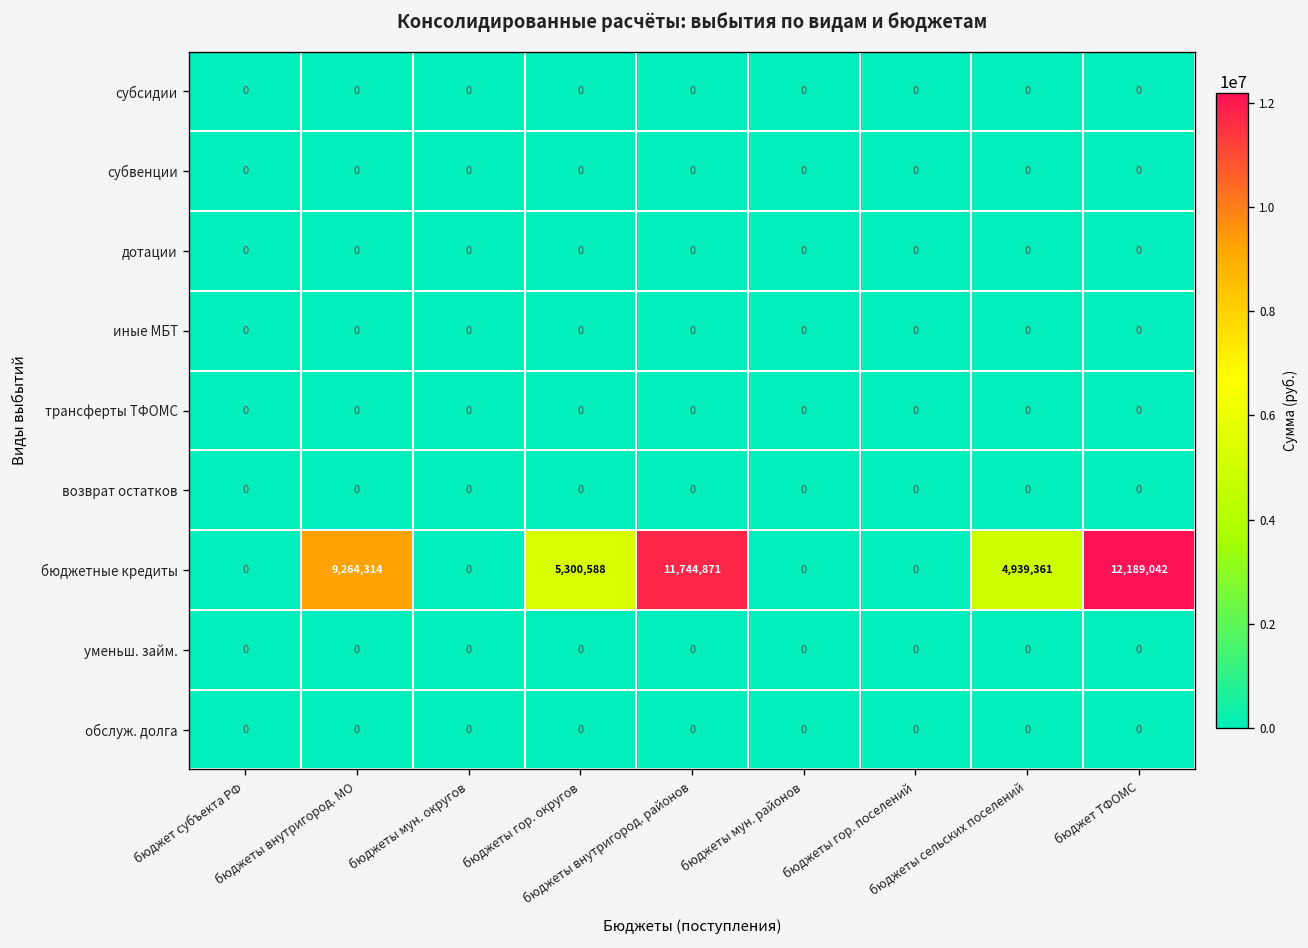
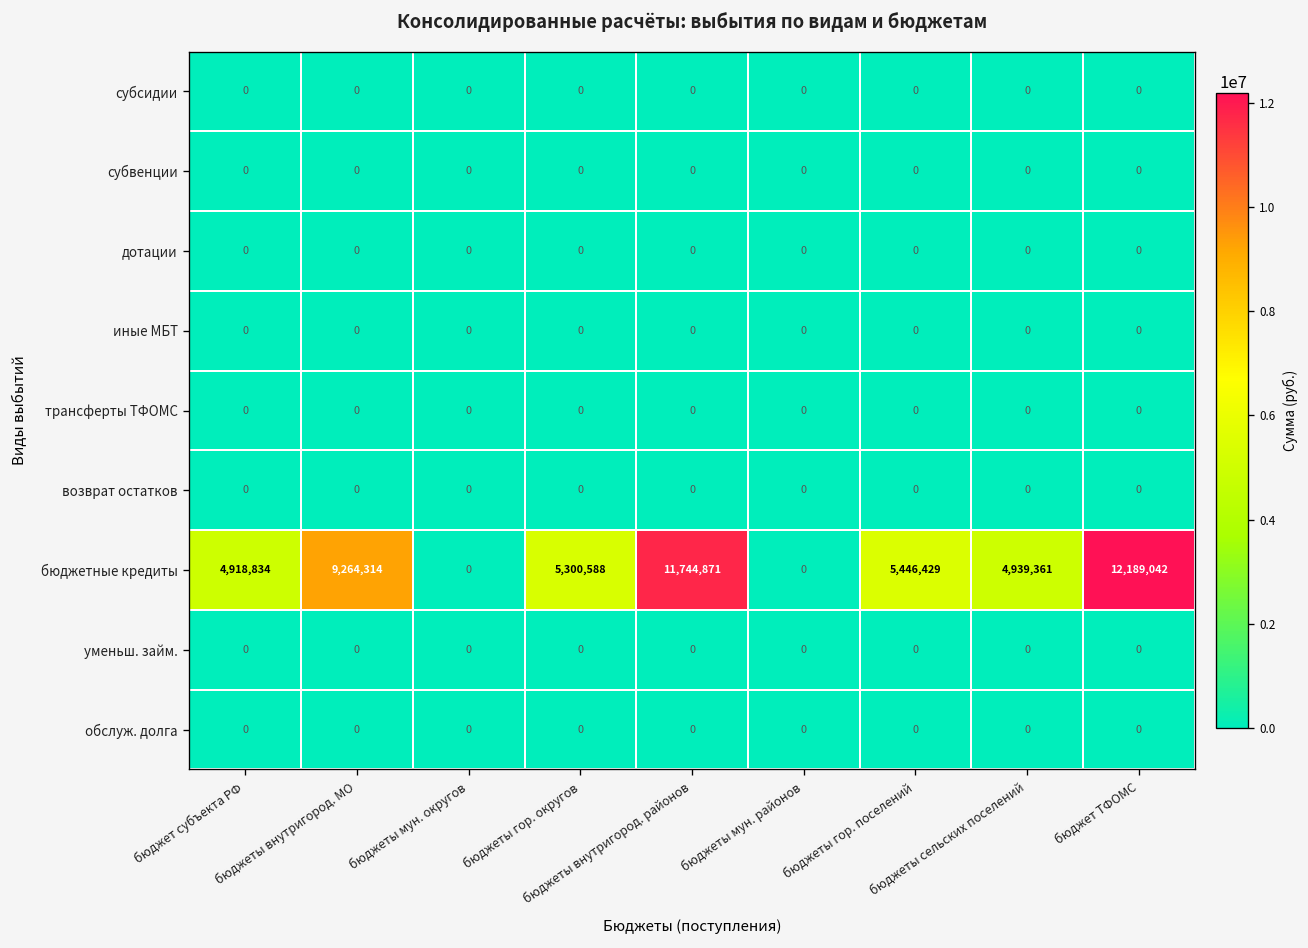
бюджетные кредиты, бюджет субъекта РФ: 0 -> 4,918,834
бюджетные кредиты, бюджеты гор. поселений: 0 -> 5,446,429
